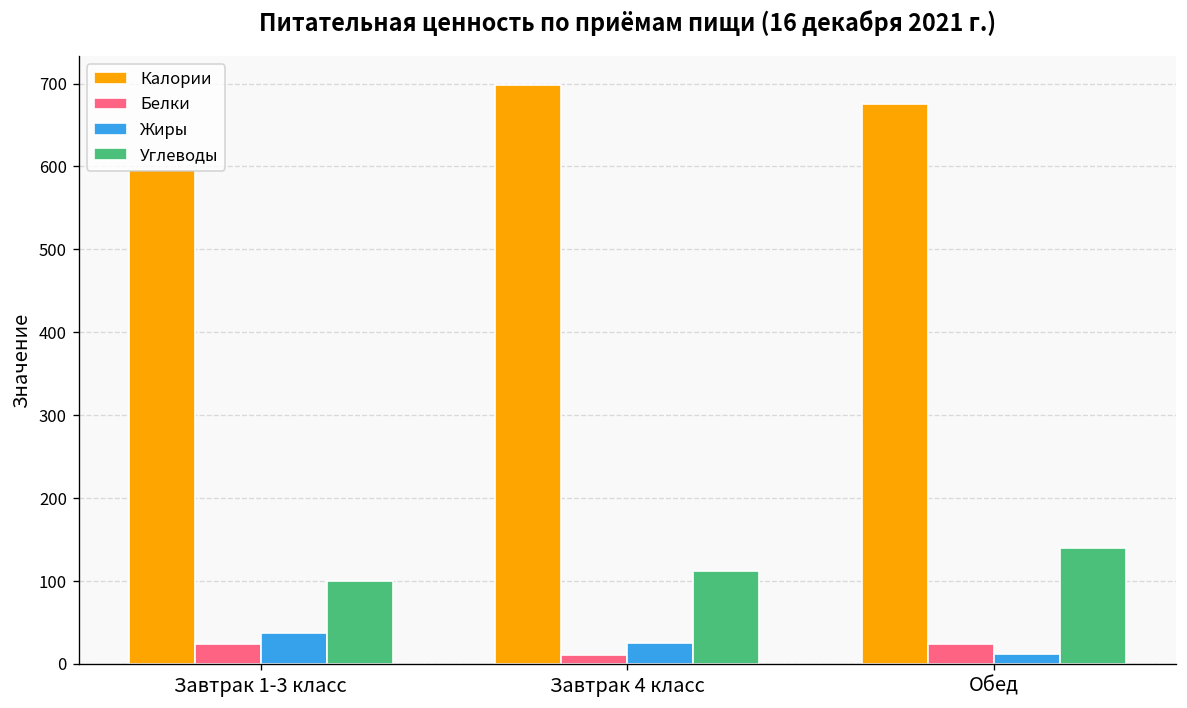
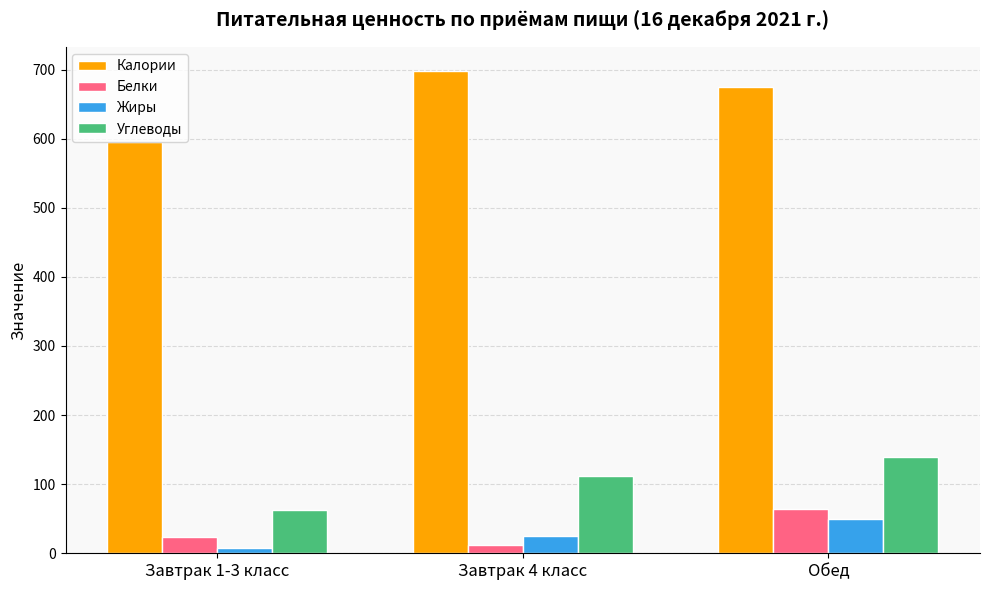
Жиры, Завтрак 1-3 класс: 40 -> 10
Углеводы, Завтрак 1-3 класс: 100 -> 60
Белки, Обед: 20 -> 60
Жиры, Обед: 10 -> 50
